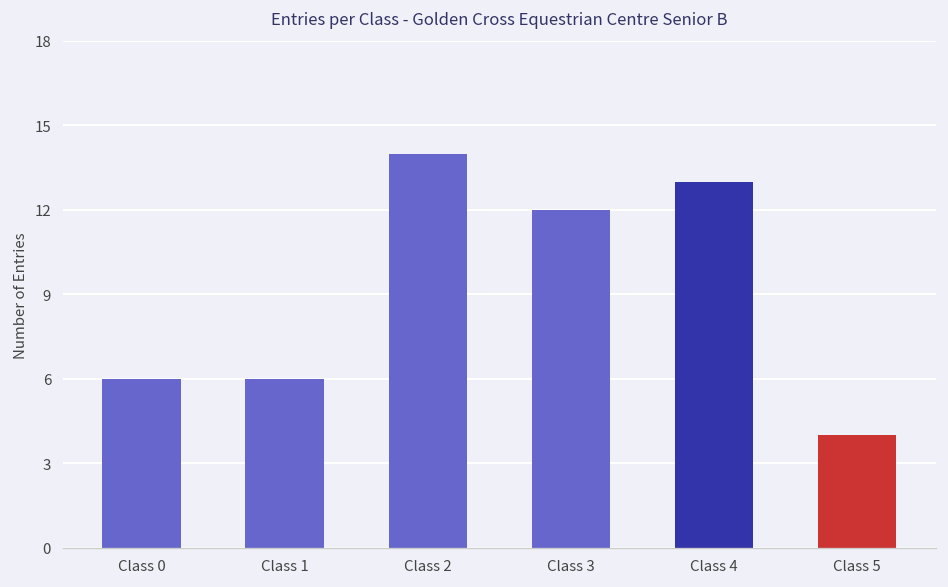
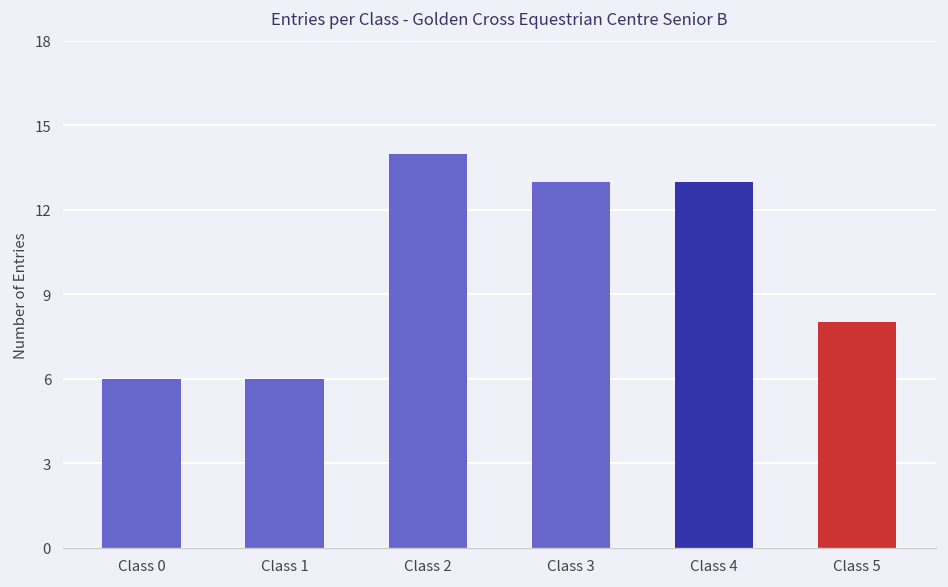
Class 3: 12 -> 13
Class 5: 4 -> 8
